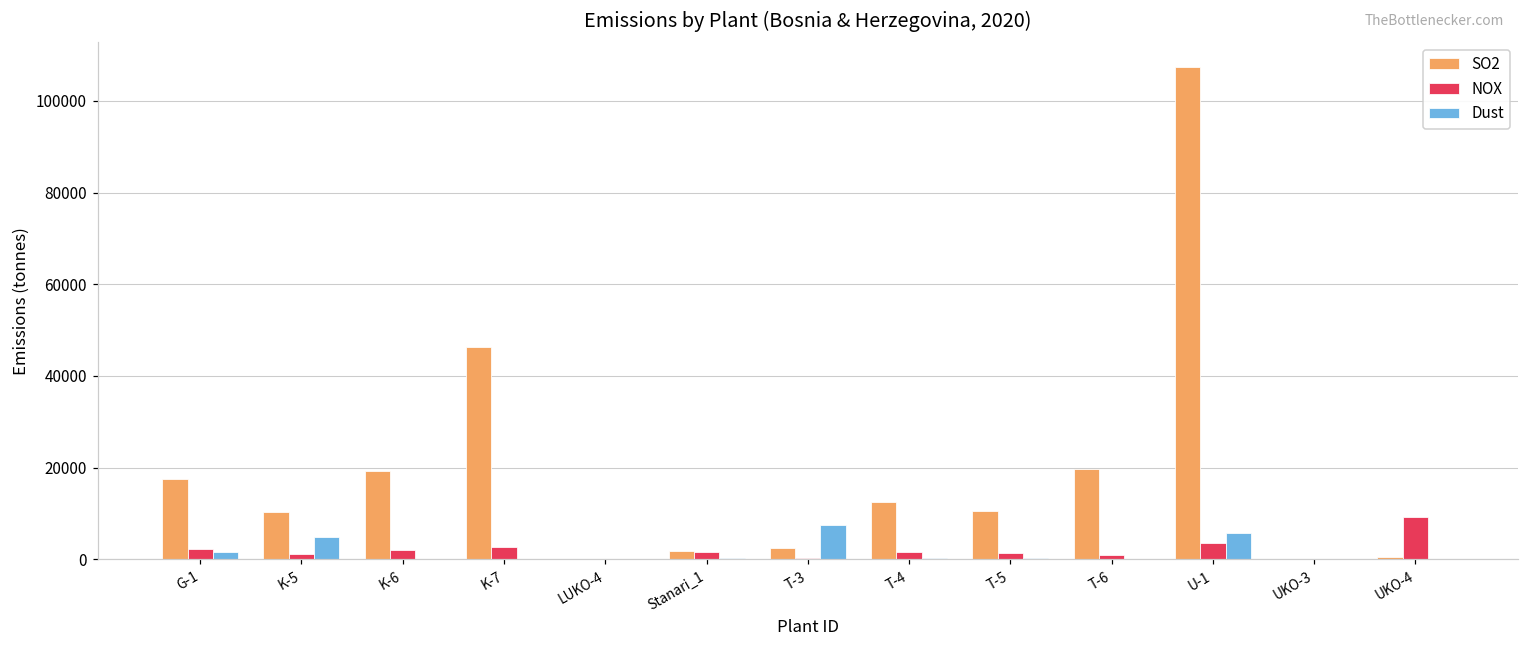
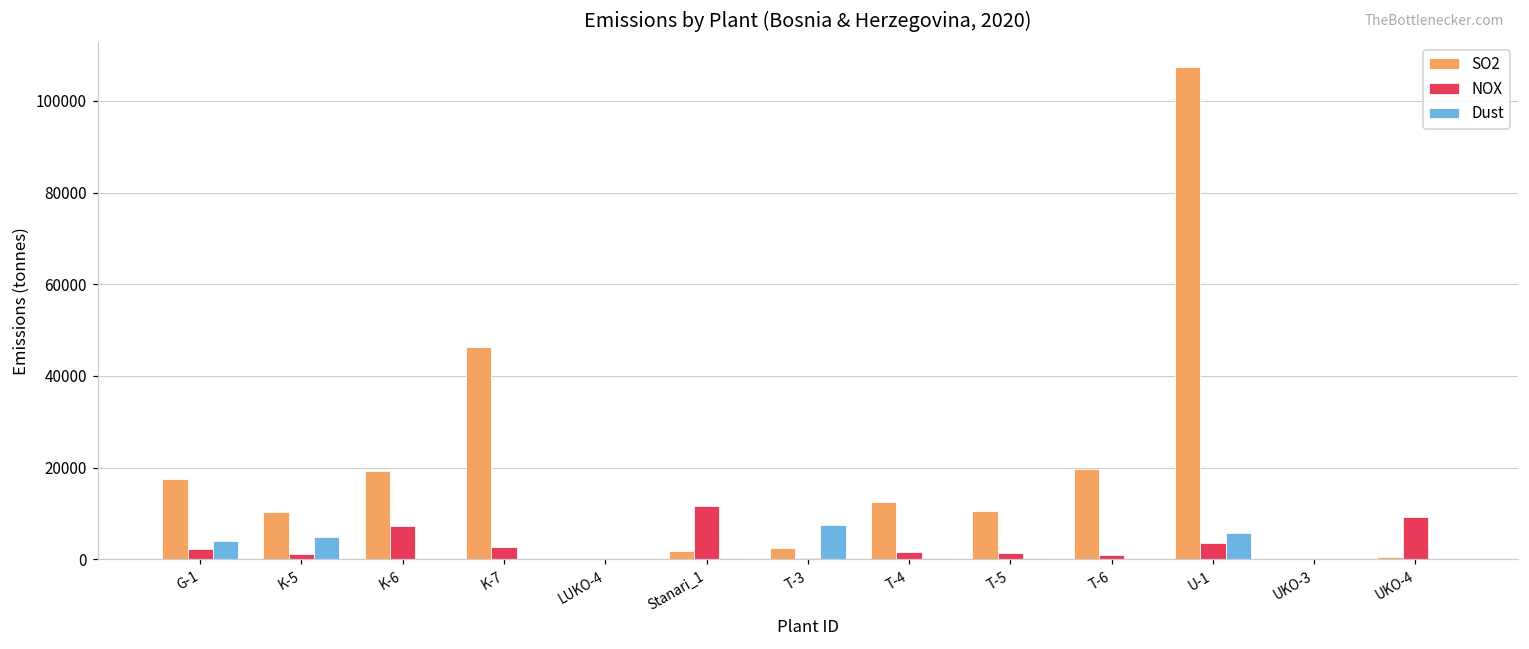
Dust, G-1: 2000 -> 4000
NOX, K-6: 2000 -> 7000
NOX, Stanari_1: 1000 -> 12000
